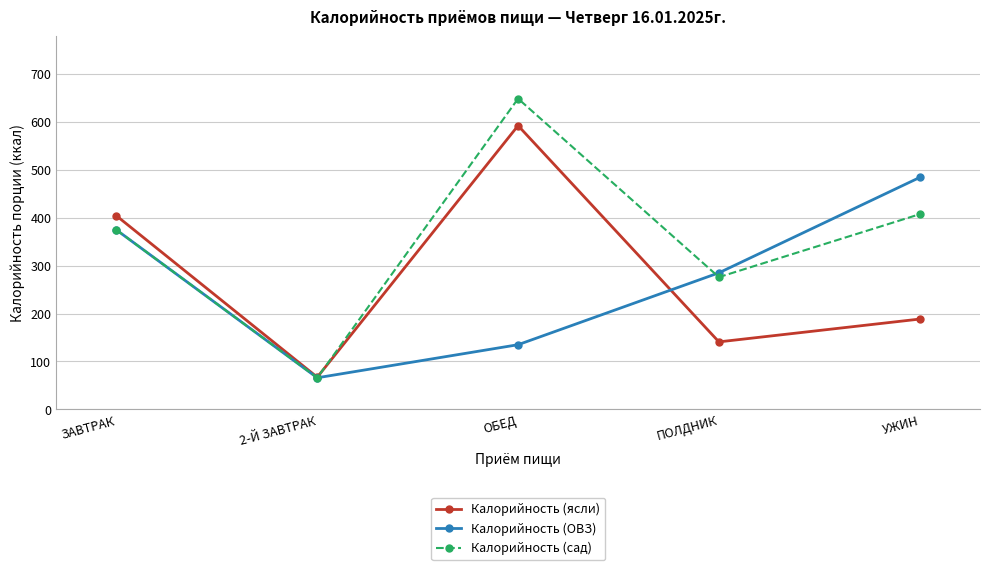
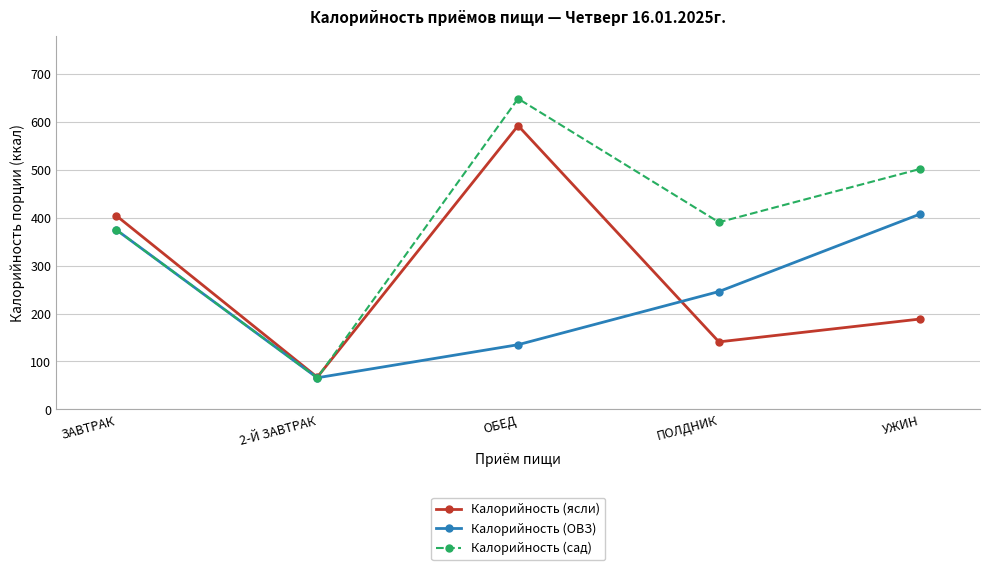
Калорийность (ОВЗ), ПОЛДНИК: 290 -> 250
Калорийность (сад), ПОЛДНИК: 280 -> 390
Калорийность (ОВЗ), УЖИН: 480 -> 410
Калорийность (сад), УЖИН: 410 -> 500
